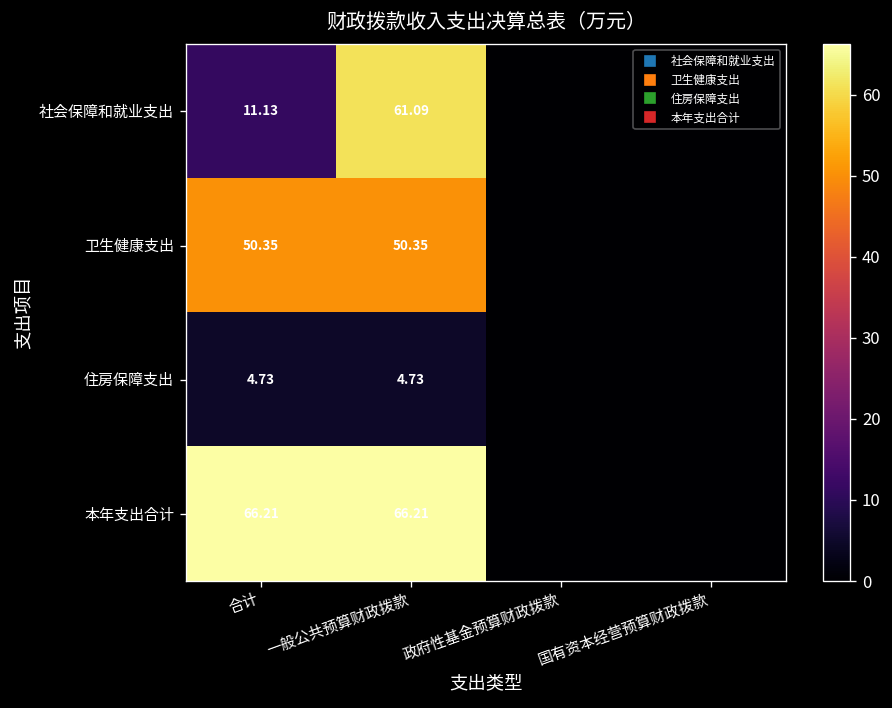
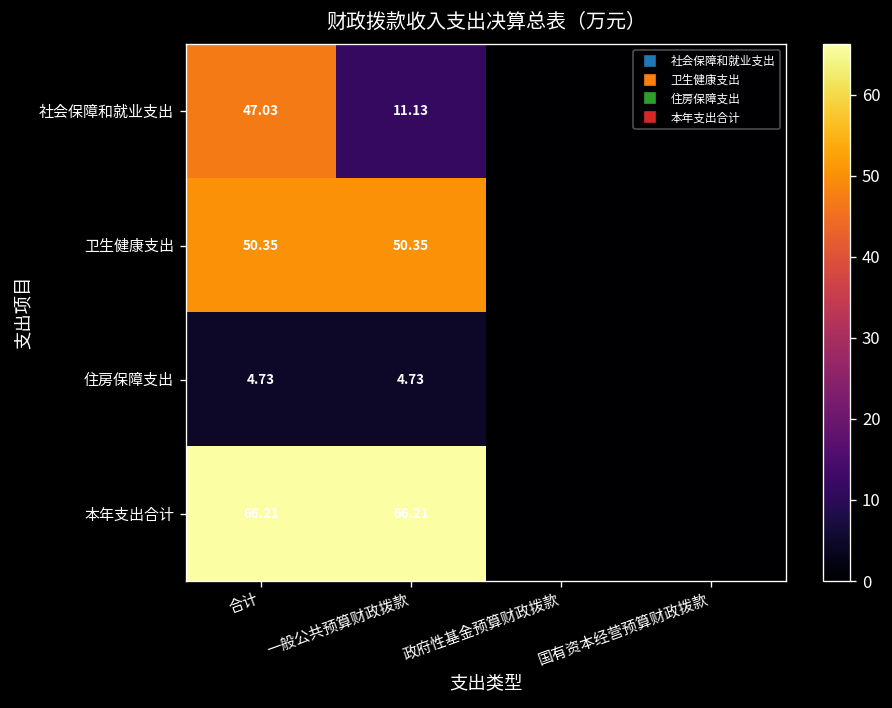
社会保障和就业支出, 合计: 11.13 -> 47.03
社会保障和就业支出, 一般公共预算财政拨款: 61.09 -> 11.13
